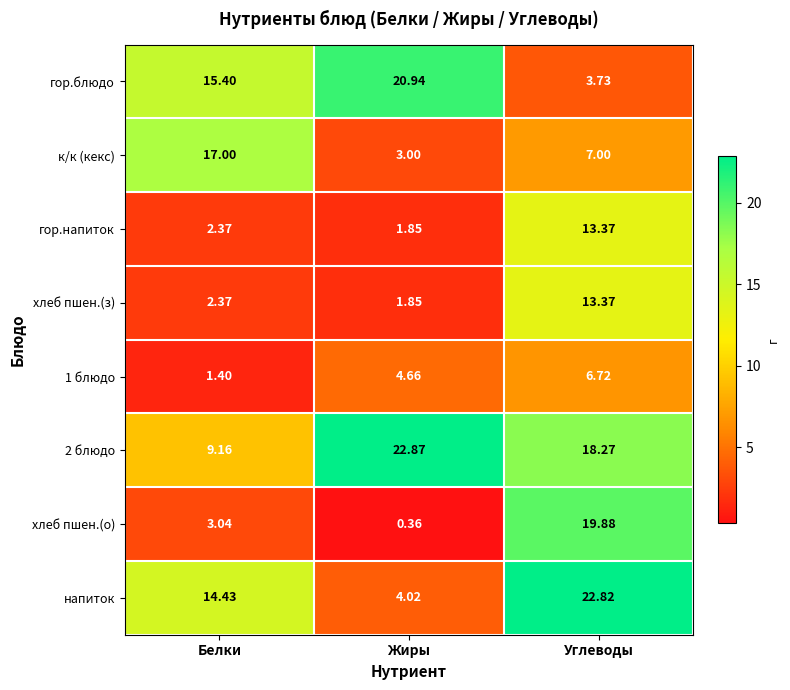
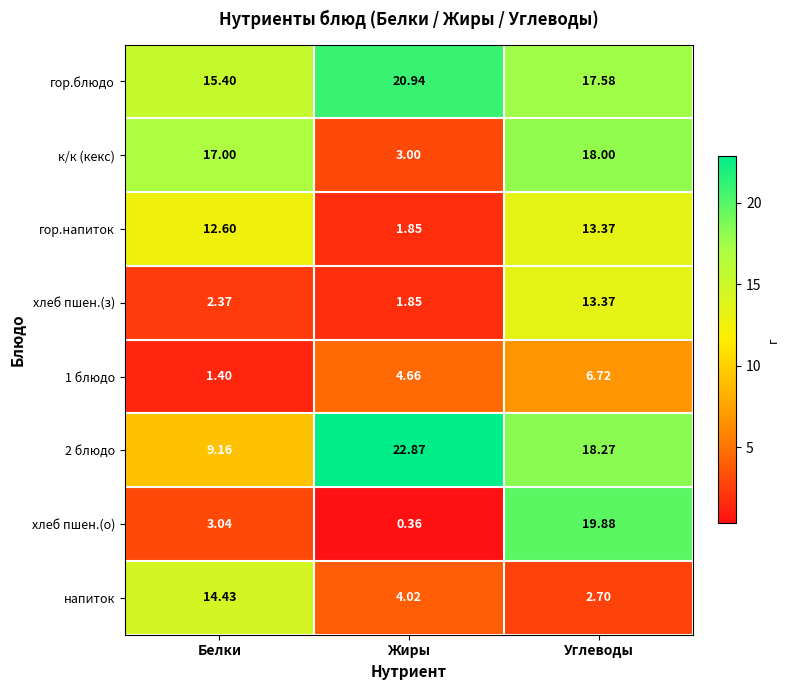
гор.блюдо, Углеводы: 3.73 -> 17.58
к/к (кекс), Углеводы: 7.00 -> 18.00
гор.напиток, Белки: 2.37 -> 12.60
напиток, Углеводы: 22.82 -> 2.70
